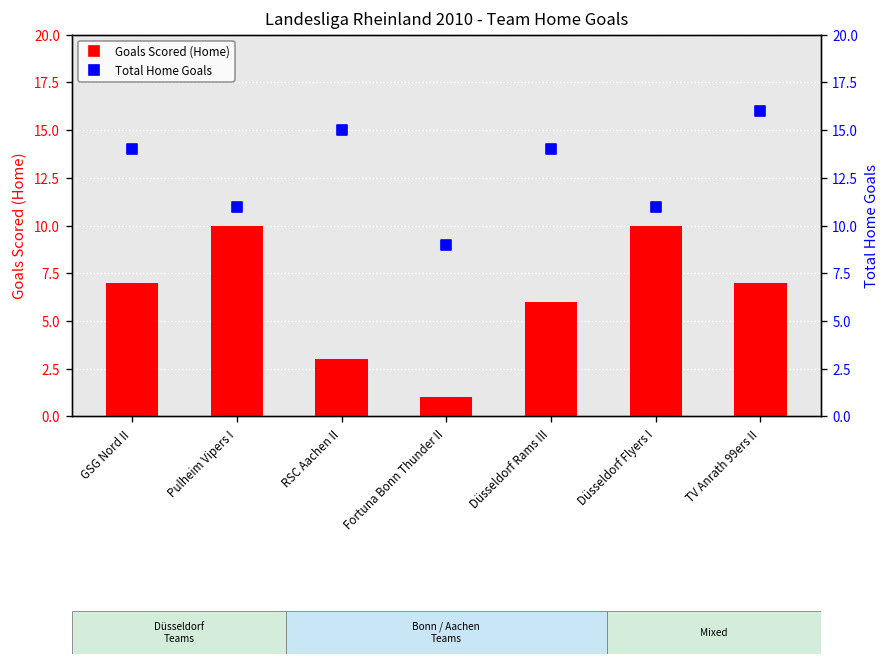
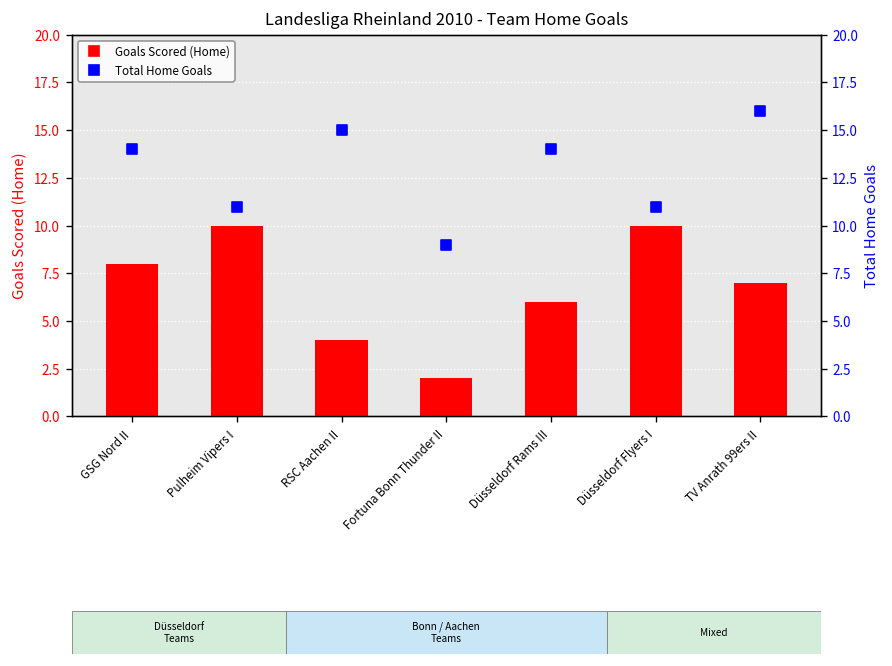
Goals Scored (Home), GSG Nord II: 7 -> 8
Goals Scored (Home), RSC Aachen II: 3 -> 4
Goals Scored (Home), Fortuna Bonn Thunder II: 1 -> 2
